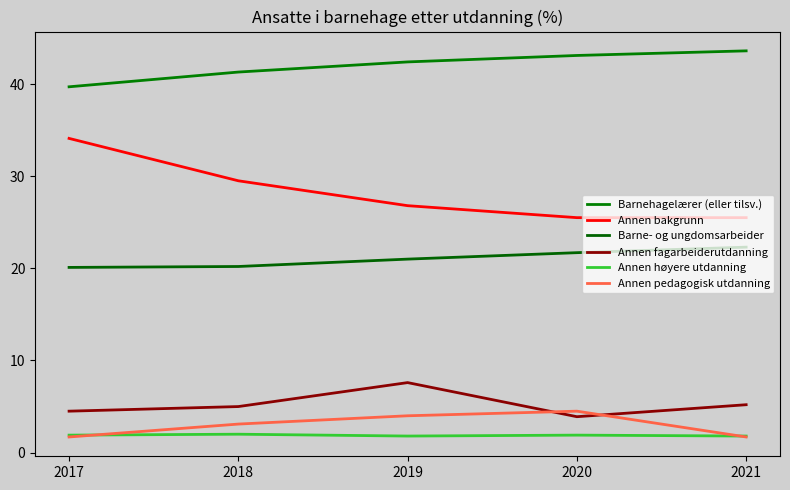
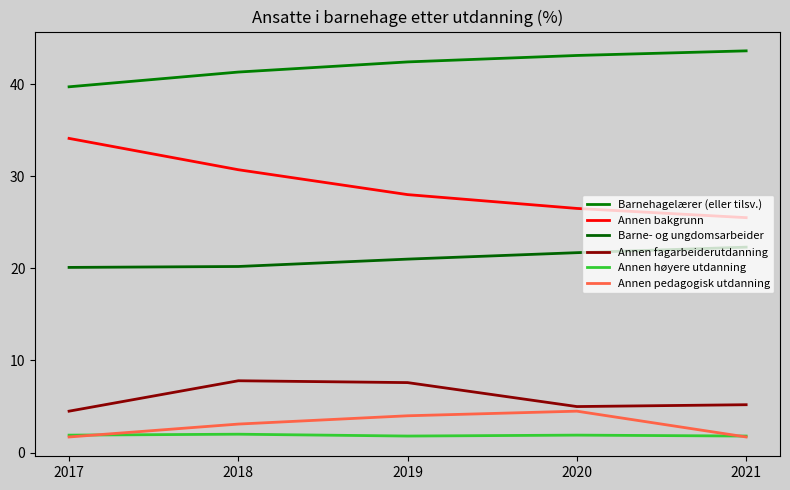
Annen bakgrunn, 2018: 30 -> 31
Annen fagarbeiderutdanning, 2018: 5 -> 8
Annen bakgrunn, 2019: 27 -> 28
Annen bakgrunn, 2020: 26 -> 27
Annen fagarbeiderutdanning, 2020: 4 -> 5
